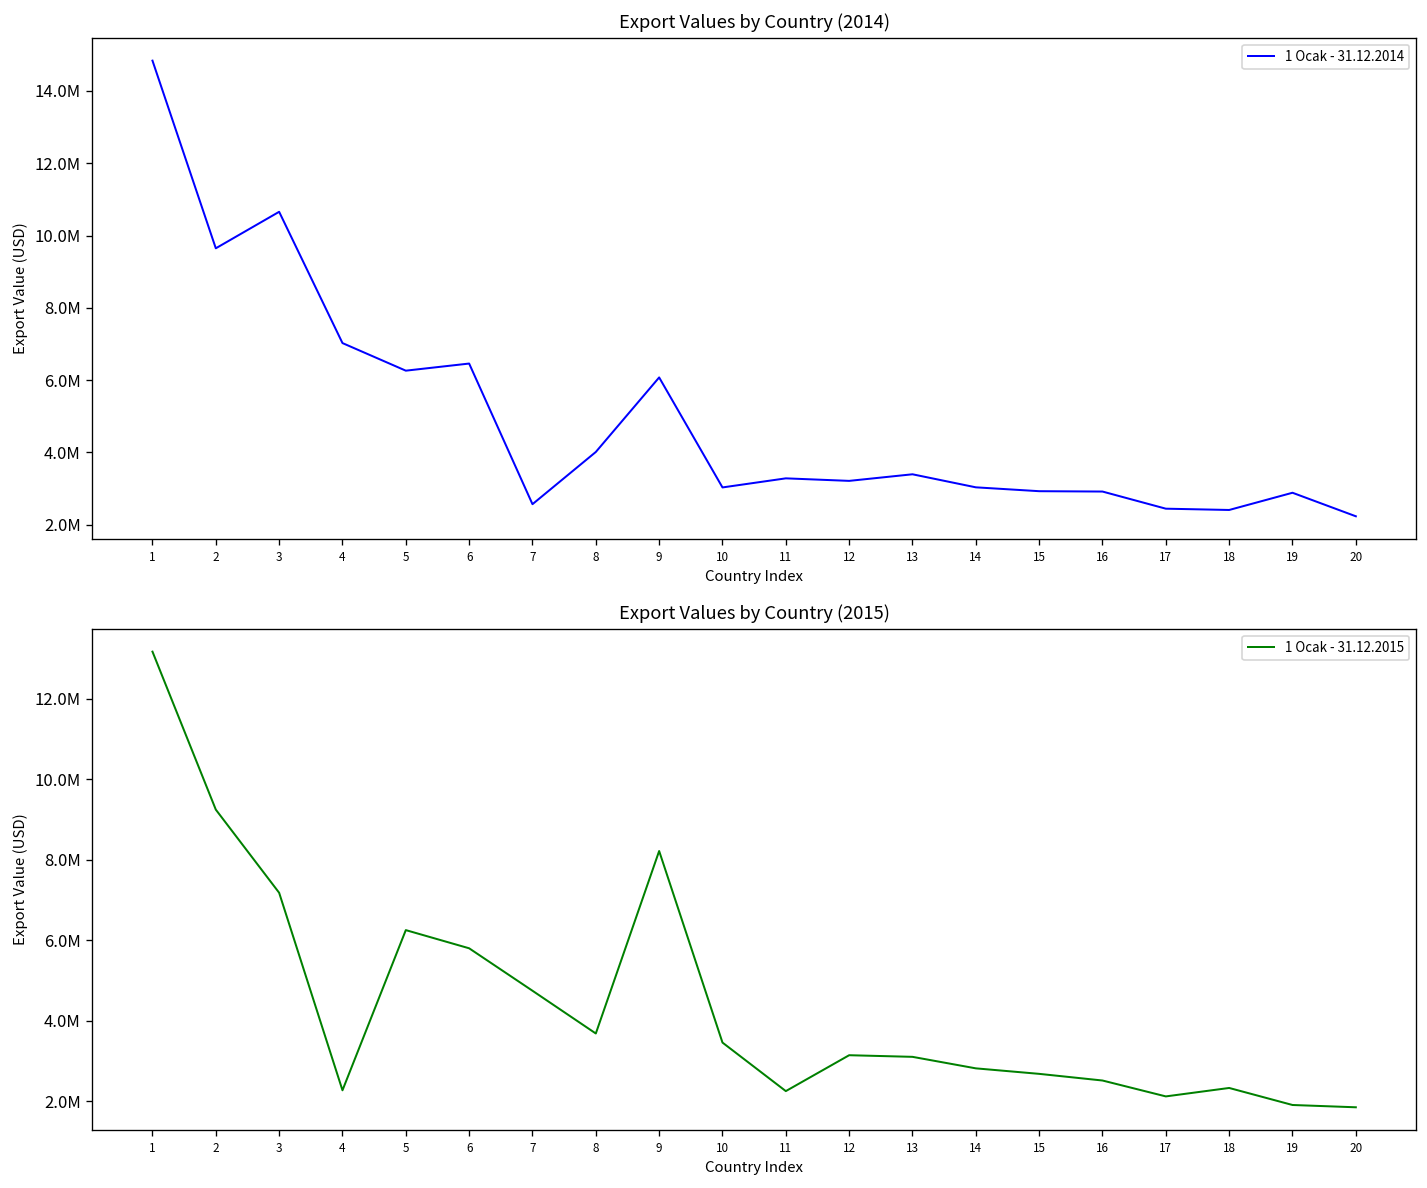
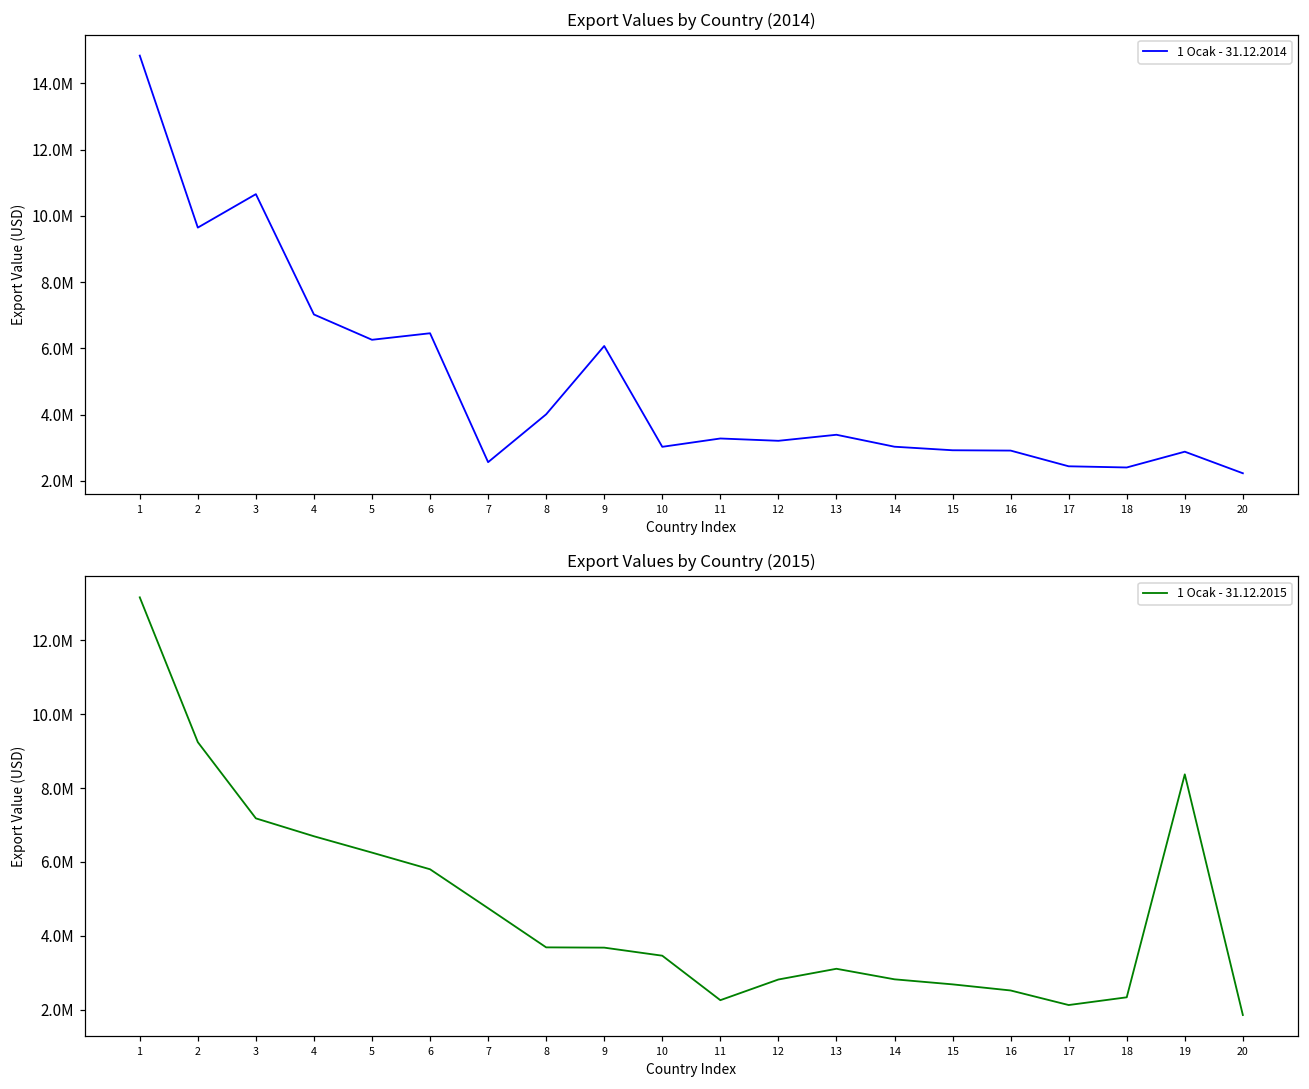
Export Values by Country (2015), 4: 2300000 -> 6700000
Export Values by Country (2015), 9: 8200000 -> 3700000
Export Values by Country (2015), 12: 3100000 -> 2800000
Export Values by Country (2015), 19: 1900000 -> 8400000
